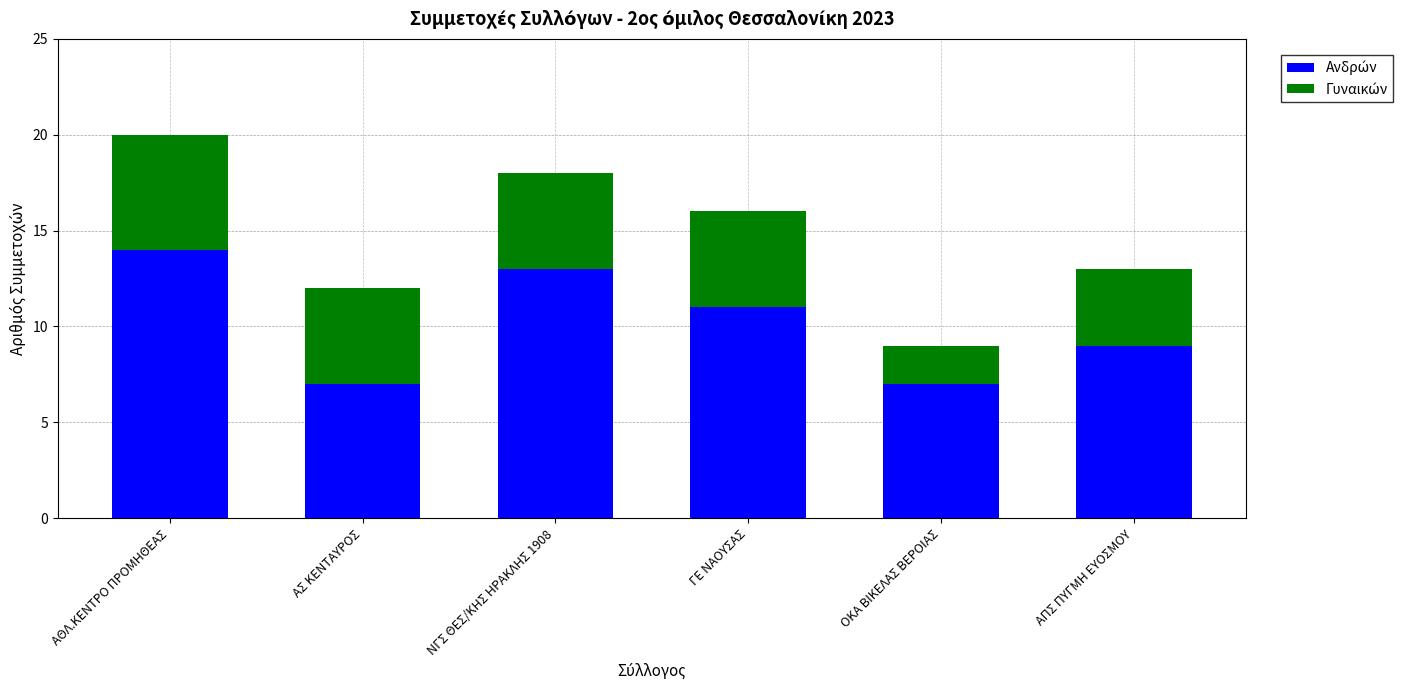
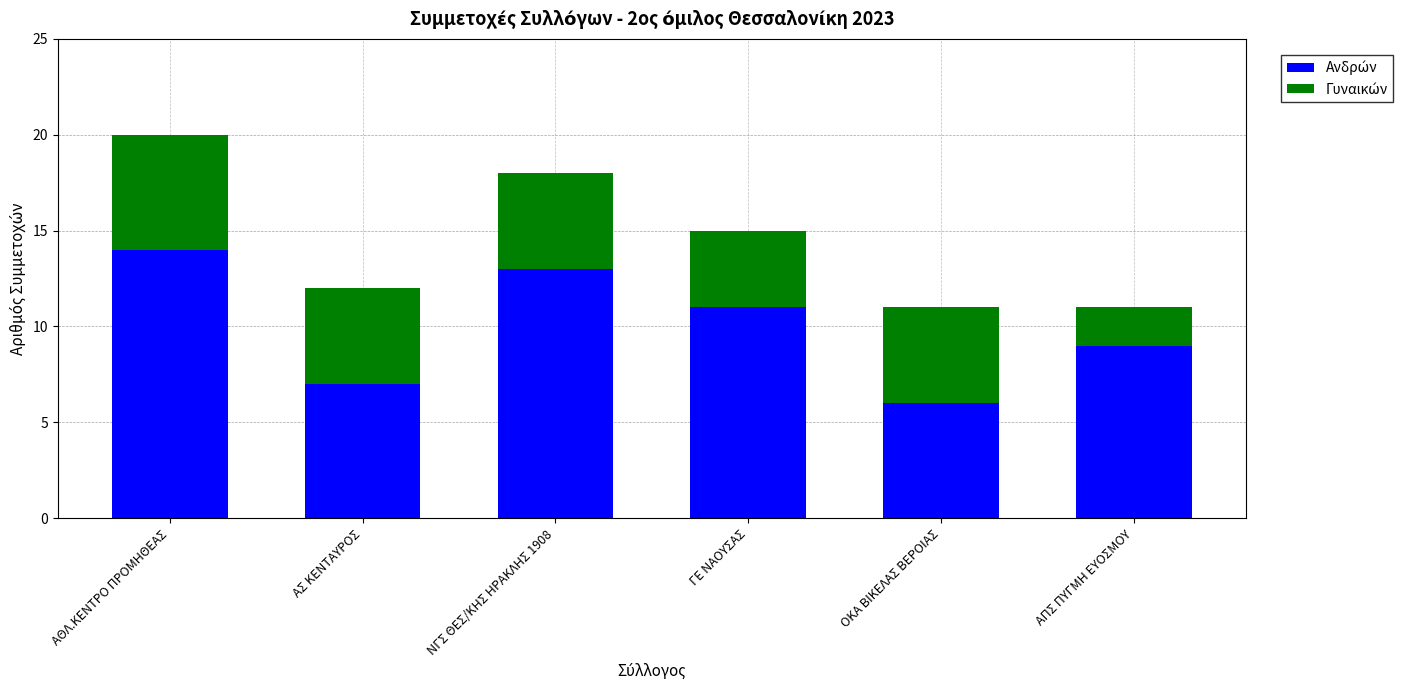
Γυναικών, ΓΕ ΝΑΟΥΣΑΣ: 5 -> 4
Ανδρών, ΟΚΑ ΒΙΚΕΛΑΣ ΒΕΡΟΙΑΣ: 7 -> 6
Γυναικών, ΟΚΑ ΒΙΚΕΛΑΣ ΒΕΡΟΙΑΣ: 2 -> 5
Γυναικών, ΑΠΣ ΠΥΓΜΗ ΕΥΟΣΜΟΥ: 4 -> 2
